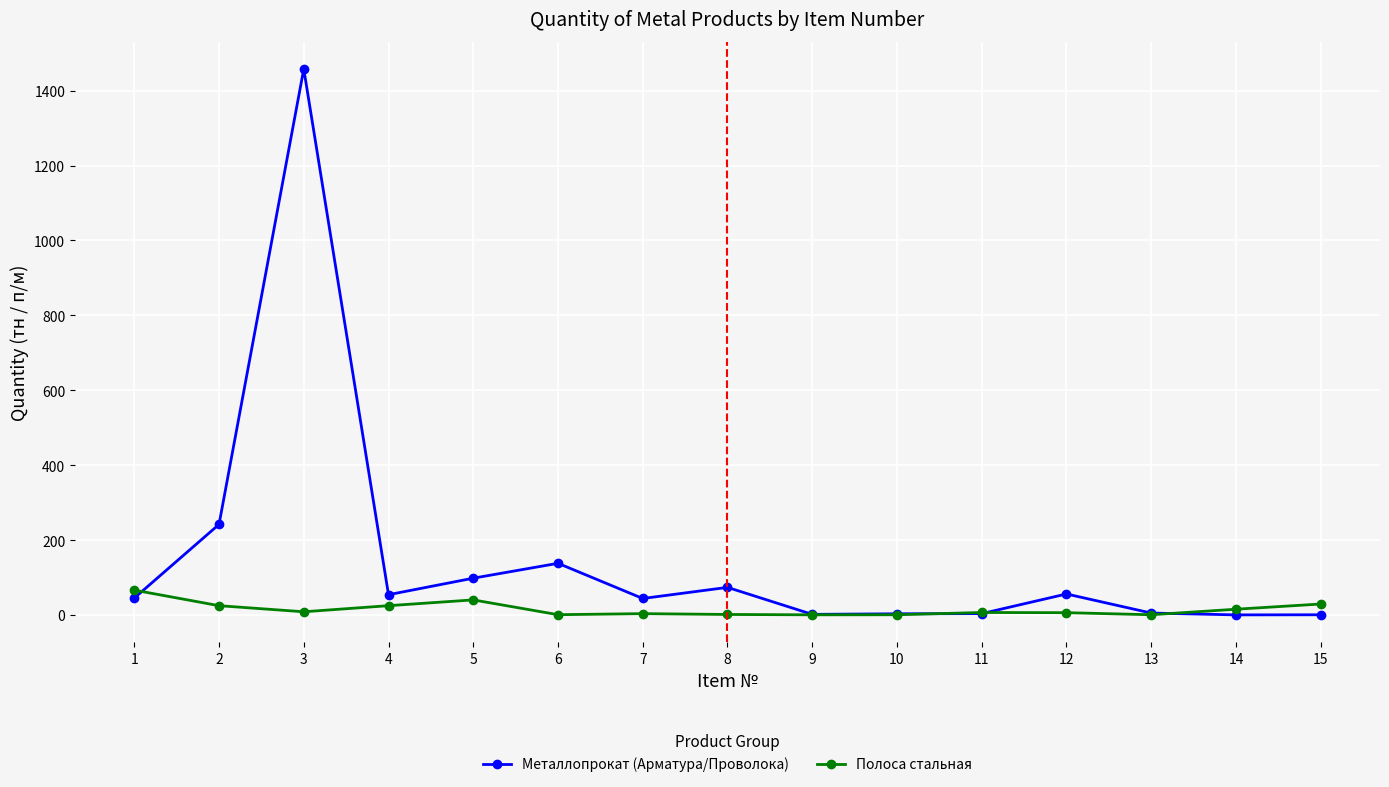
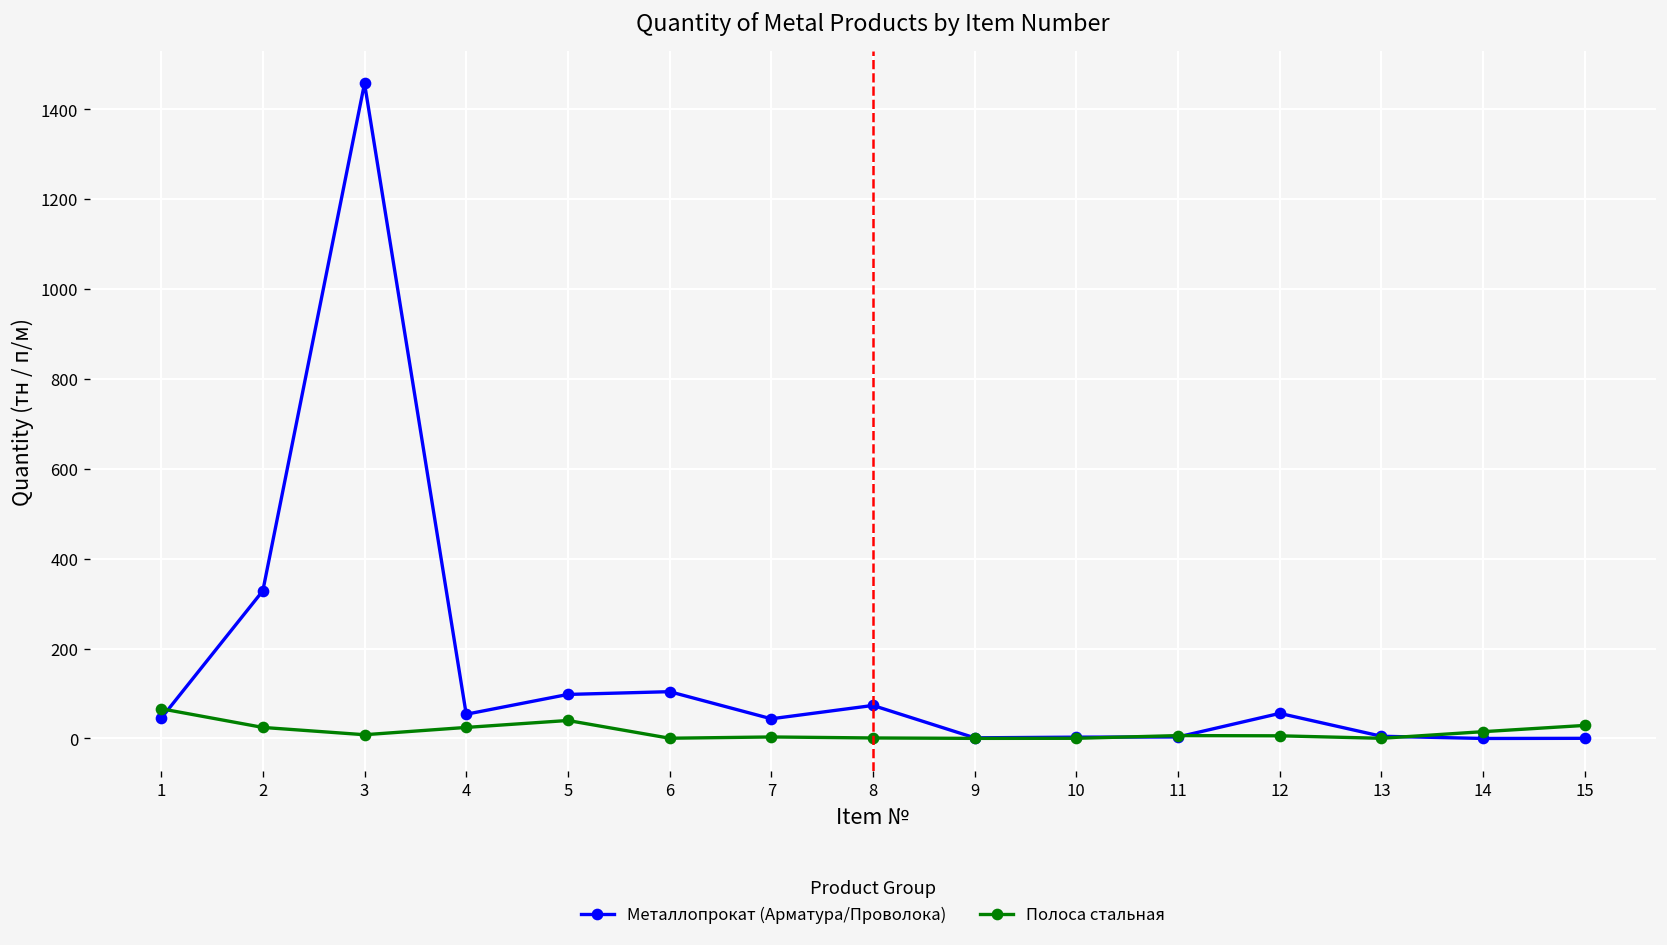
Металлопрокат (Арматура/Проволока), 2: 240 -> 330
Металлопрокат (Арматура/Проволока), 6: 140 -> 100
